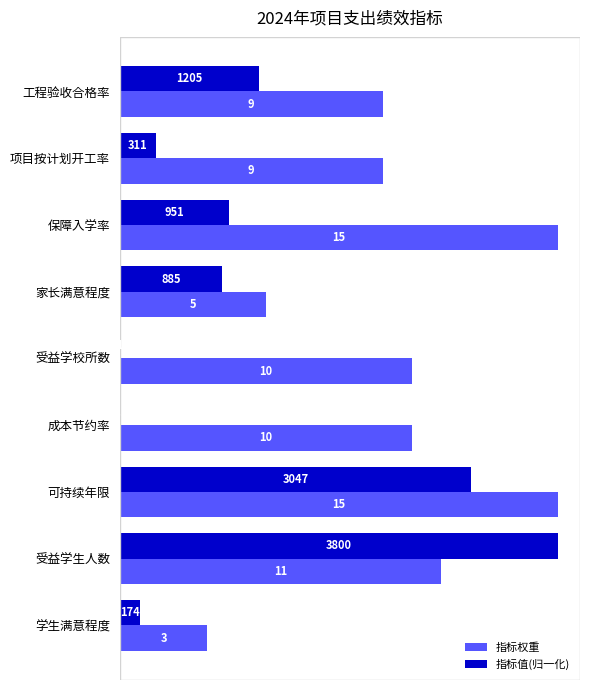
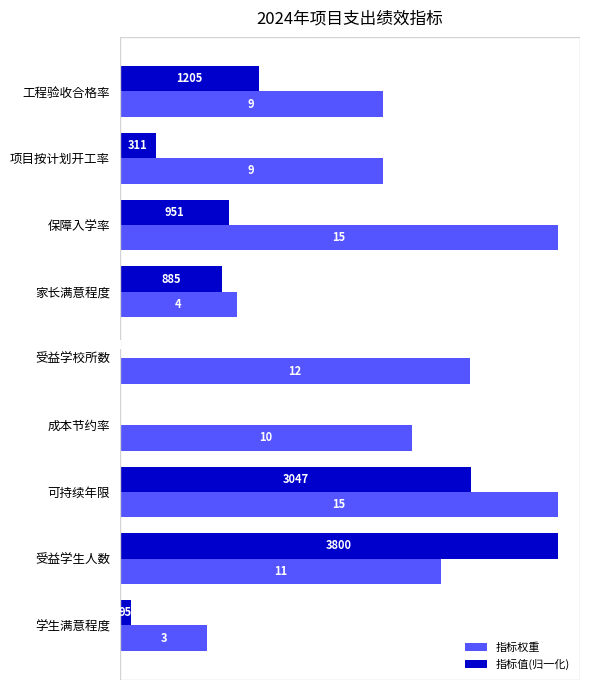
指标权重, 家长满意程度: 5 -> 4
指标权重, 受益学校所数: 10 -> 12
指标值(归一化), 学生满意程度: 174 -> 95
